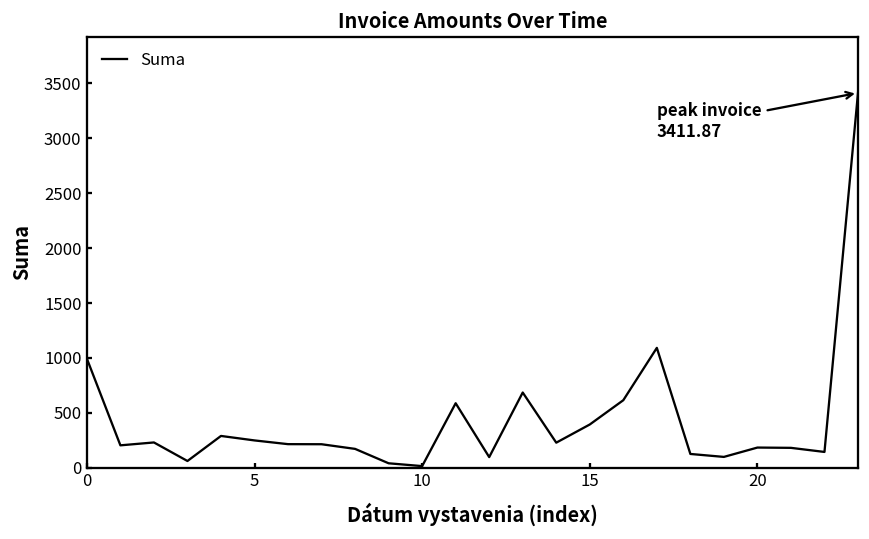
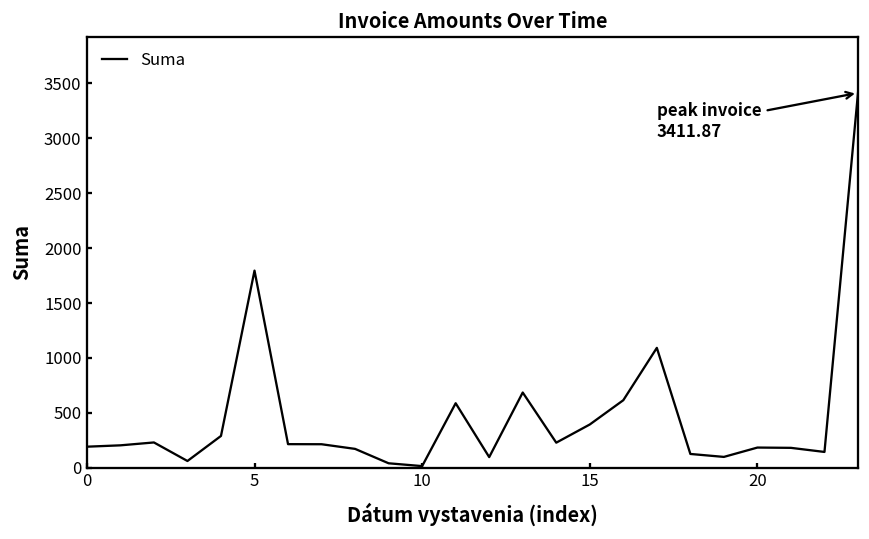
0: 1000 -> 200
5: 200 -> 1800
